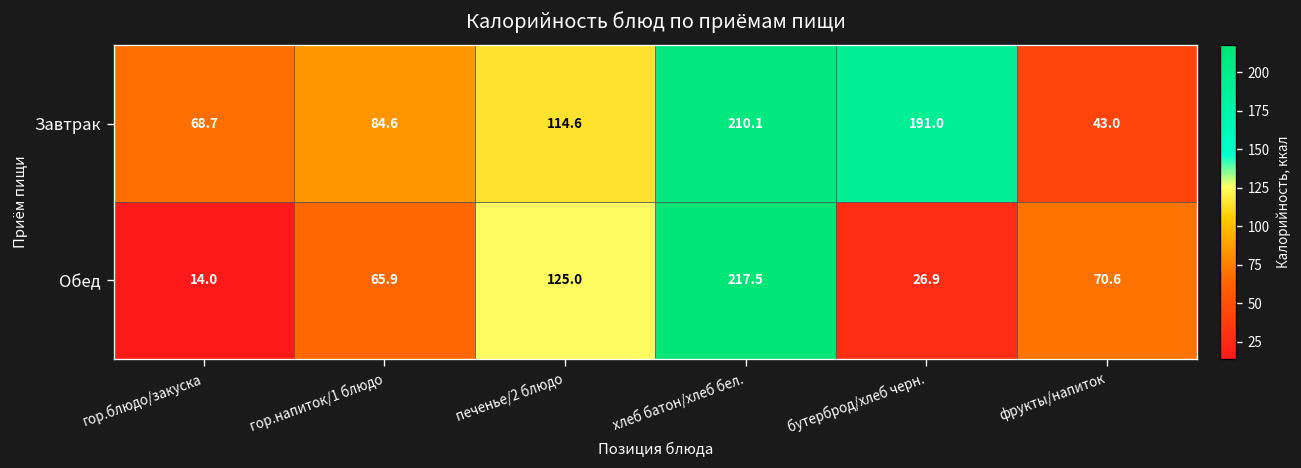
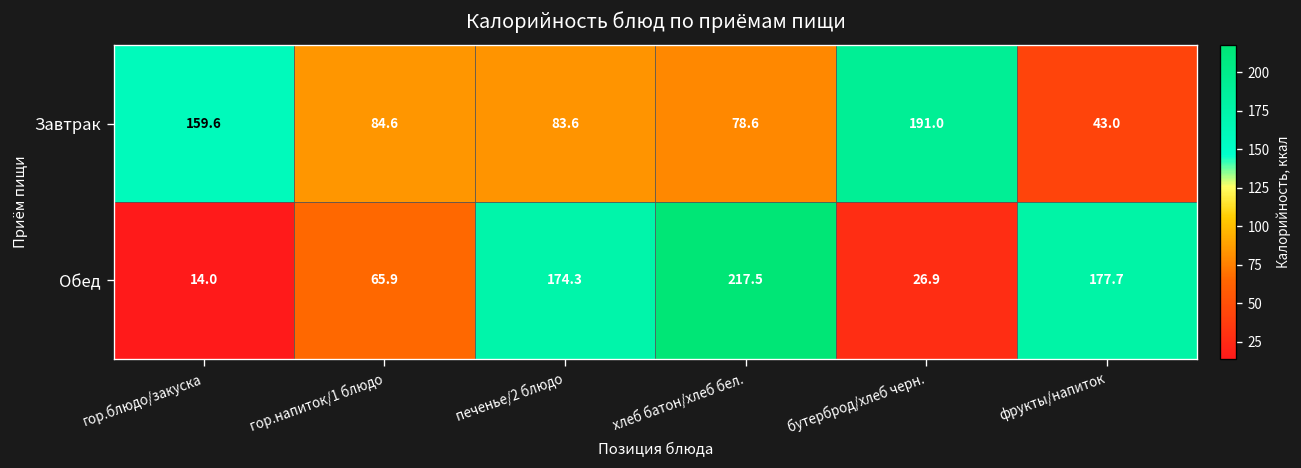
Завтрак, гор.блюдо/закуска: 68.7 -> 159.6
Завтрак, печенье/2 блюдо: 114.6 -> 83.6
Завтрак, хлеб батон/хлеб бел.: 210.1 -> 78.6
Обед, печенье/2 блюдо: 125.0 -> 174.3
Обед, фрукты/напиток: 70.6 -> 177.7
